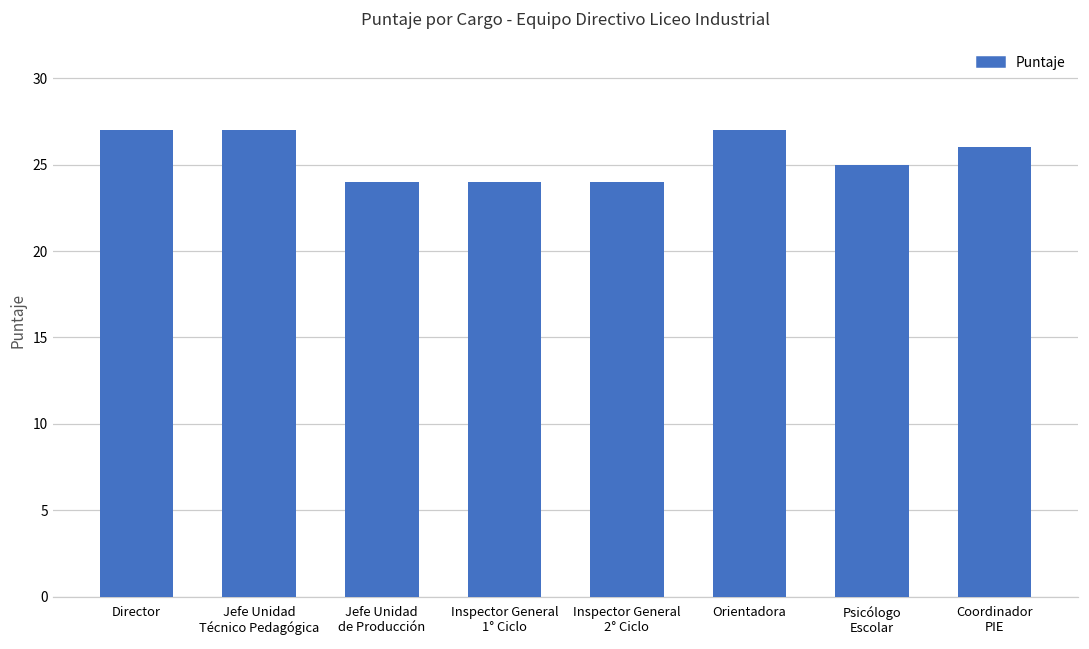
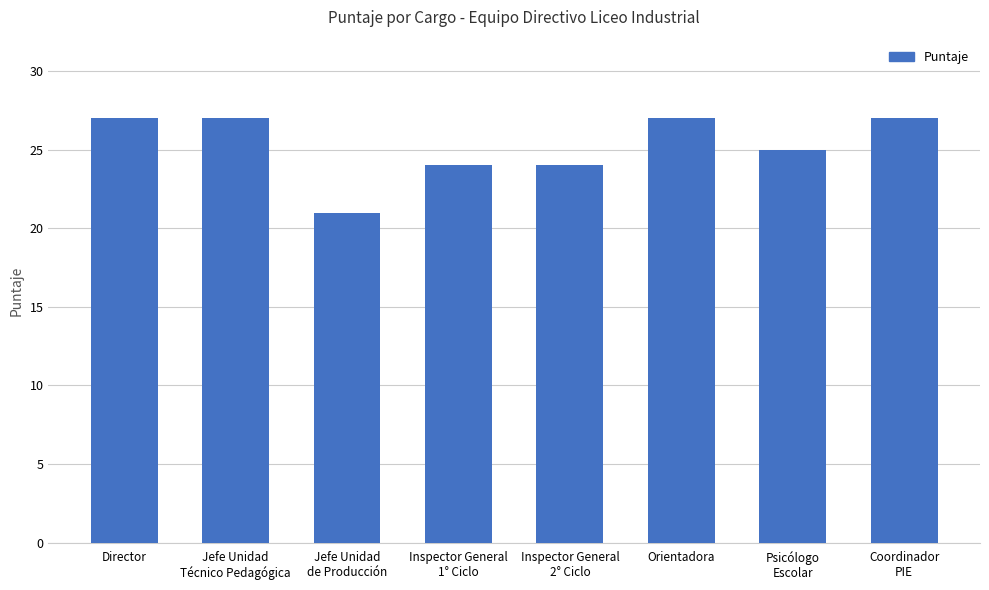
Jefe Unidad de Producción: 24 -> 21
Coordinador PIE: 26 -> 27
